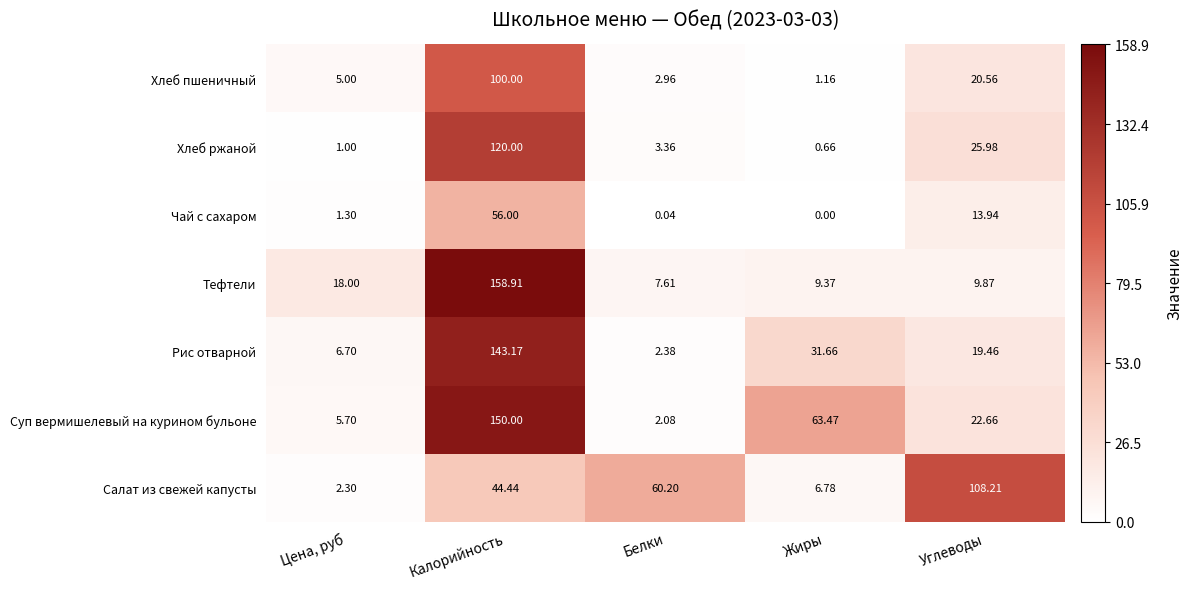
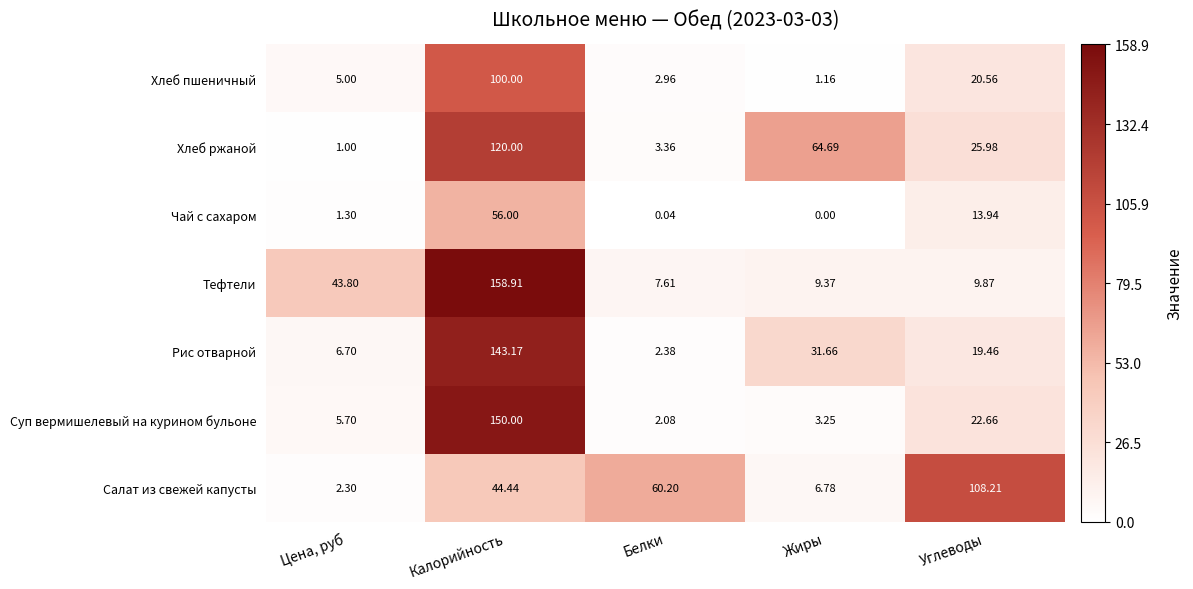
Хлеб ржаной, Жиры: 0.66 -> 64.69
Тефтели, Цена, руб: 18.00 -> 43.80
Суп вермишелевый на курином бульоне, Жиры: 63.47 -> 3.25
